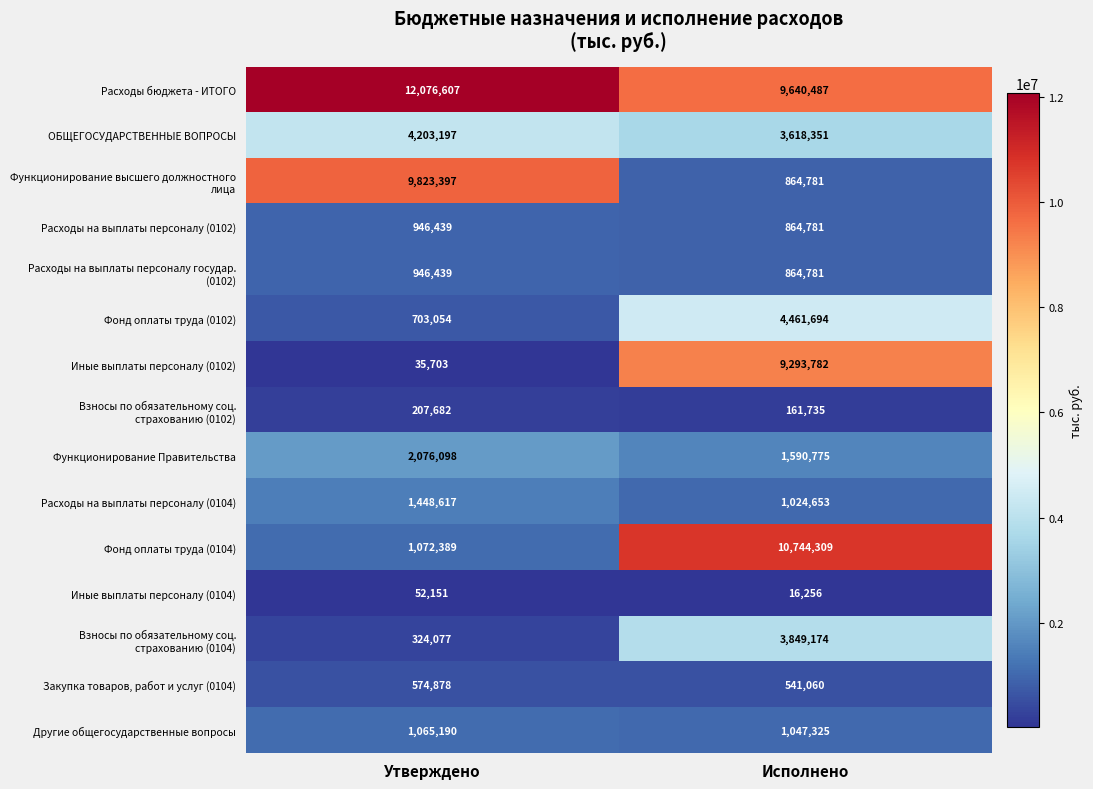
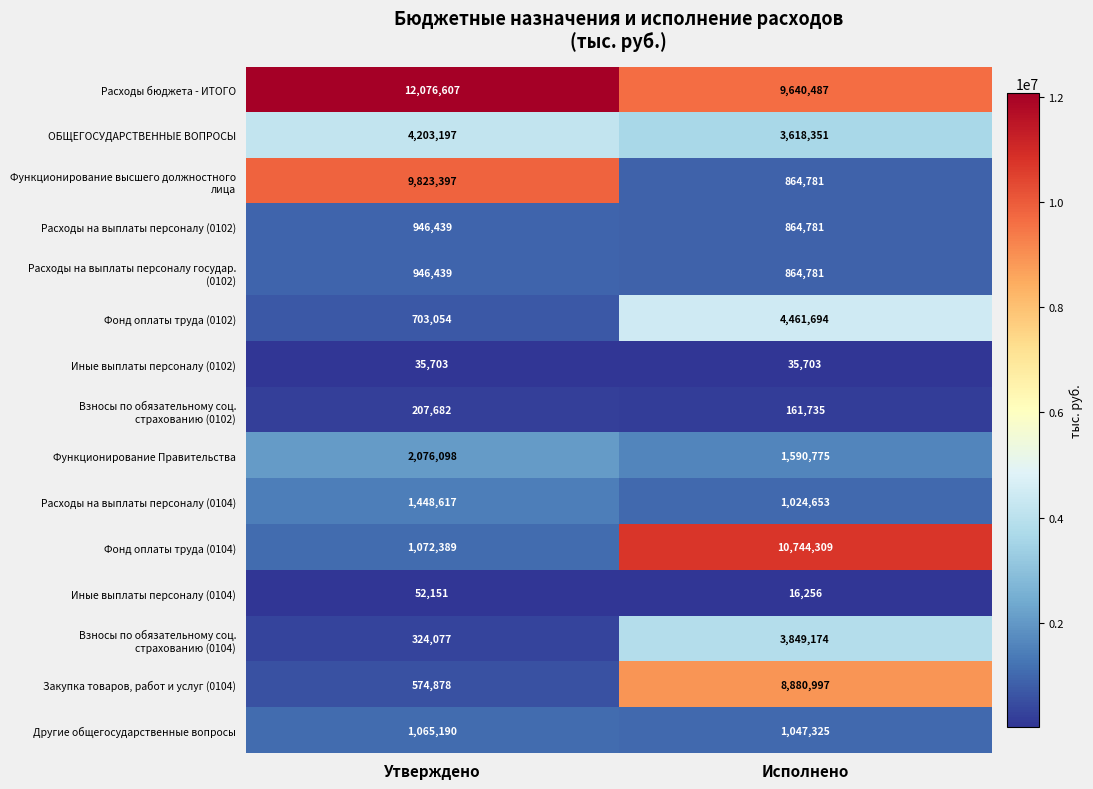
Иные выплаты персоналу (0102), Исполнено: 9,293,782 -> 35,703
Закупка товаров, работ и услуг (0104), Исполнено: 541,060 -> 8,880,997
